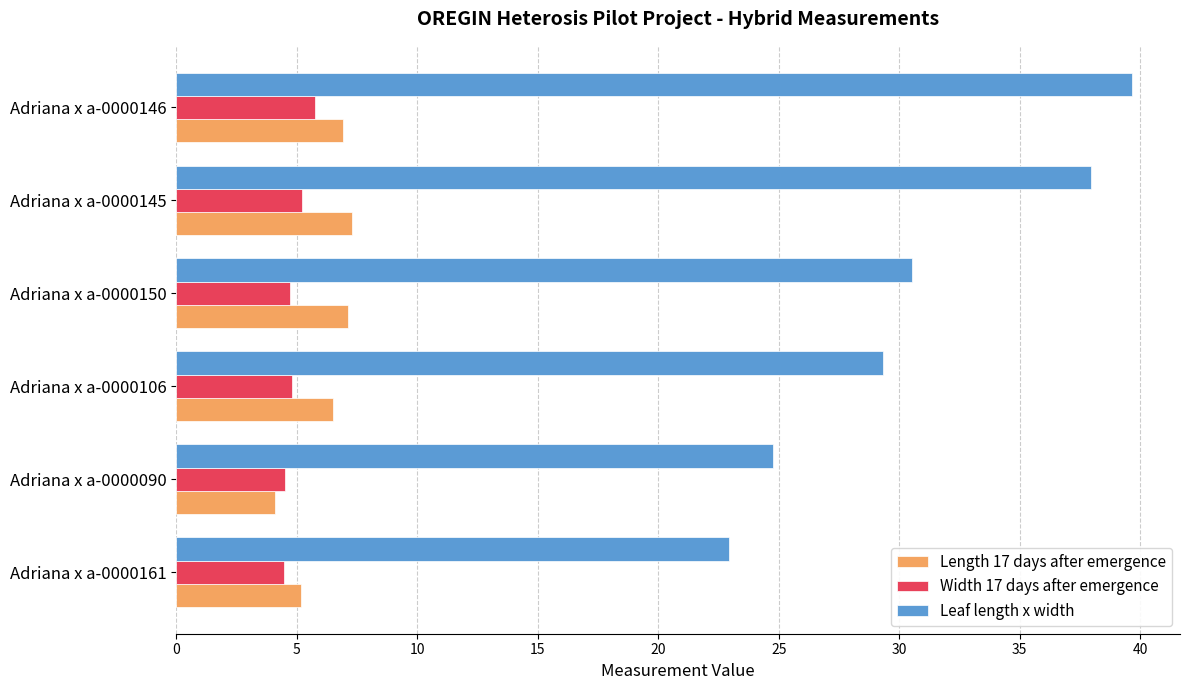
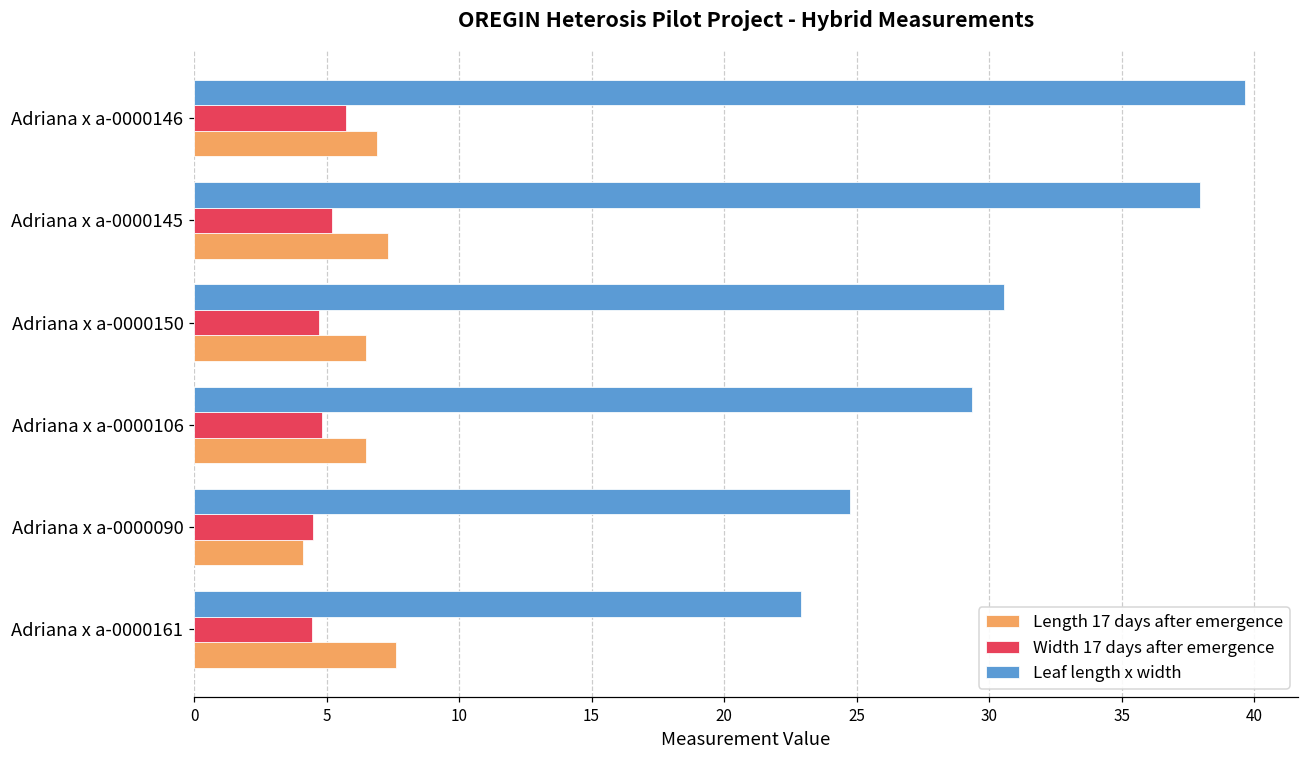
Length 17 days after emergence, Adriana x a-0000150: 7.1 -> 6.5
Length 17 days after emergence, Adriana x a-0000161: 5.2 -> 7.6
